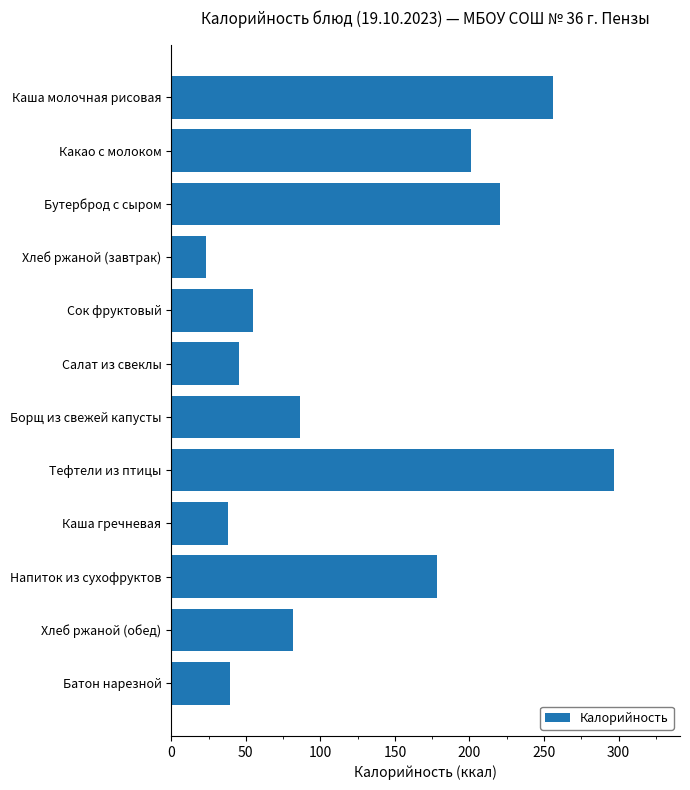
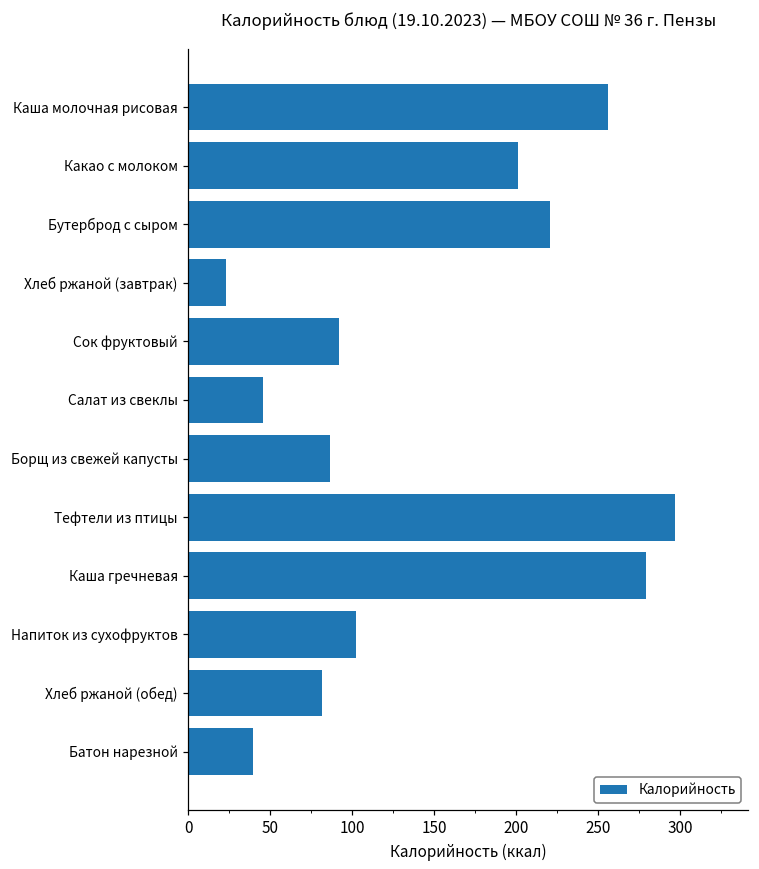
Сок фруктовый: 55 -> 92
Каша гречневая: 38 -> 279
Напиток из сухофруктов: 178 -> 102
